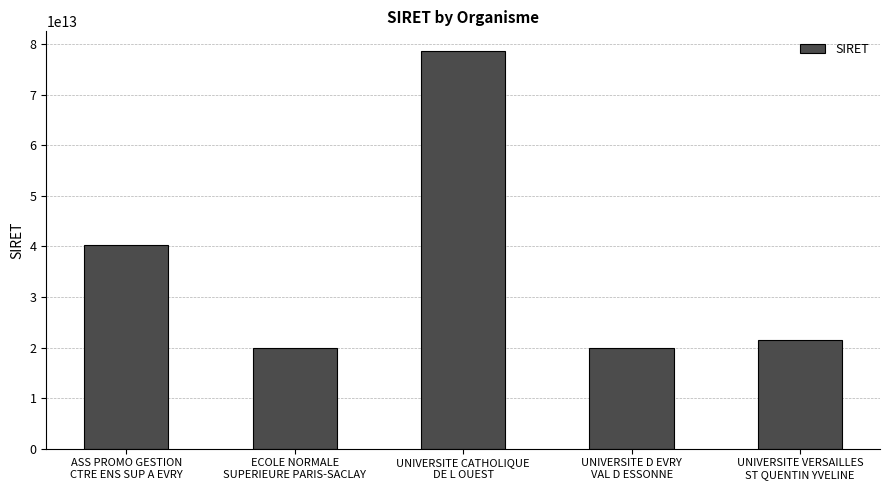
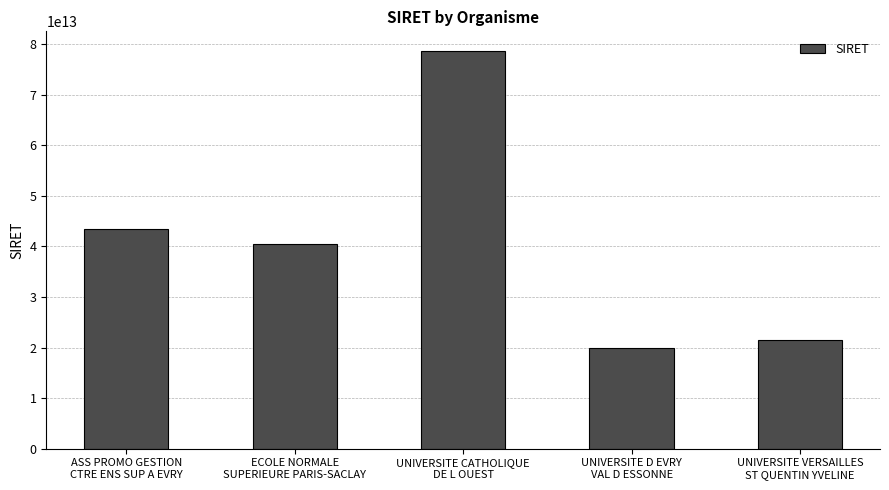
ASS PROMO GESTION CTRE ENS SUP A EVRY: 40000000000000 -> 43000000000000
ECOLE NORMALE SUPERIEURE PARIS-SACLAY: 20000000000000 -> 41000000000000
